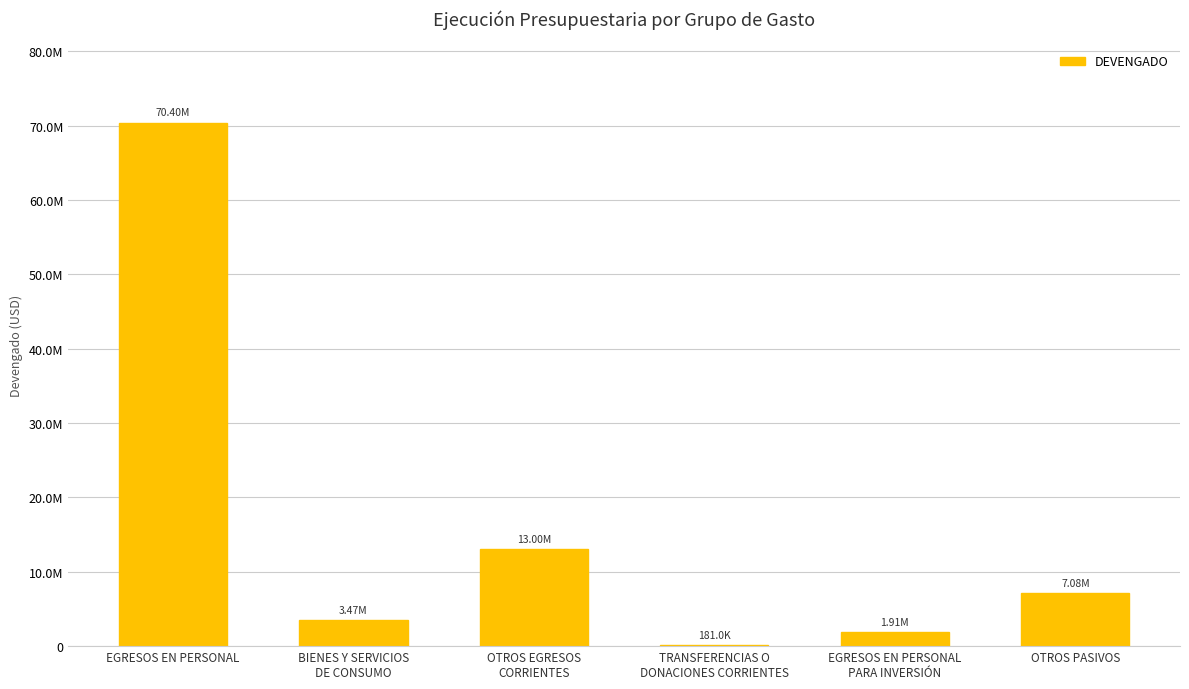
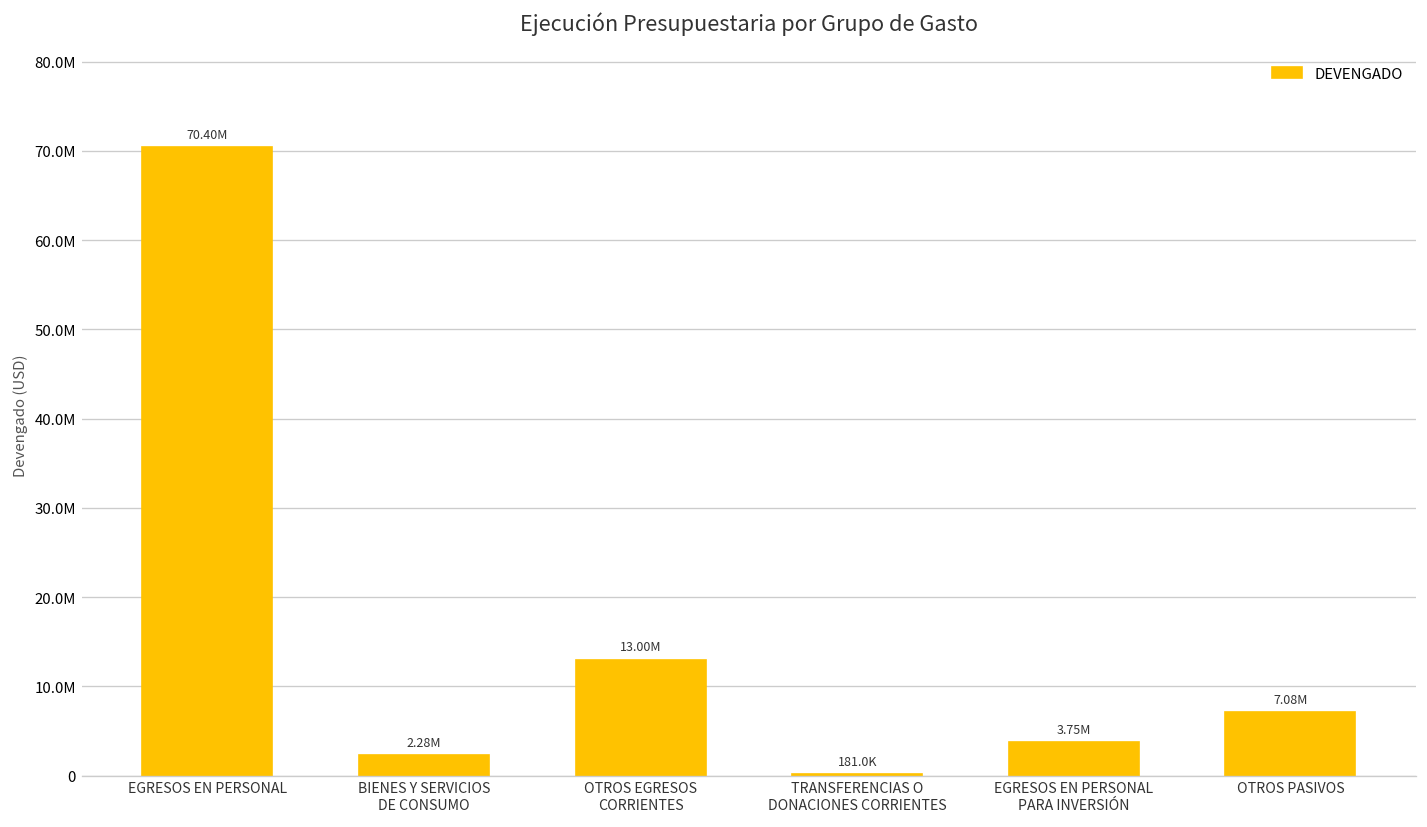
BIENES Y SERVICIOS DE CONSUMO: 3.47M -> 2.28M
EGRESOS EN PERSONAL PARA INVERSIÓN: 1.91M -> 3.75M
